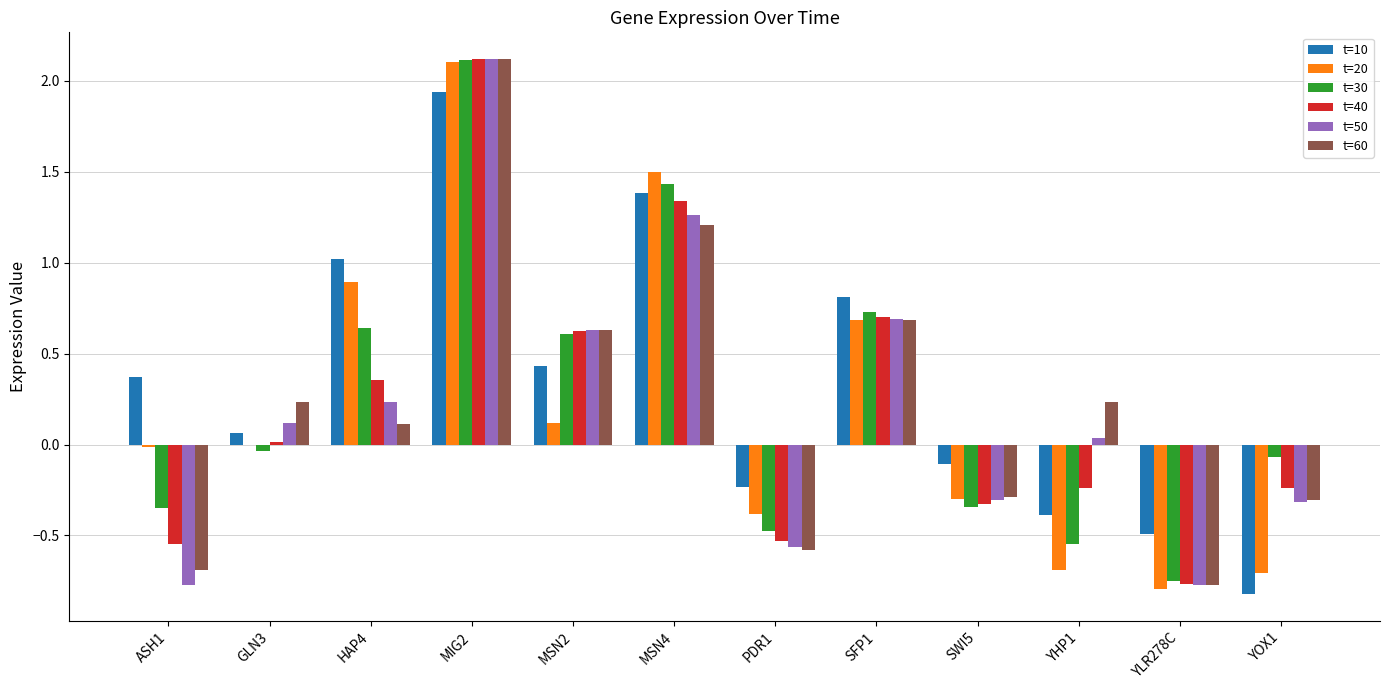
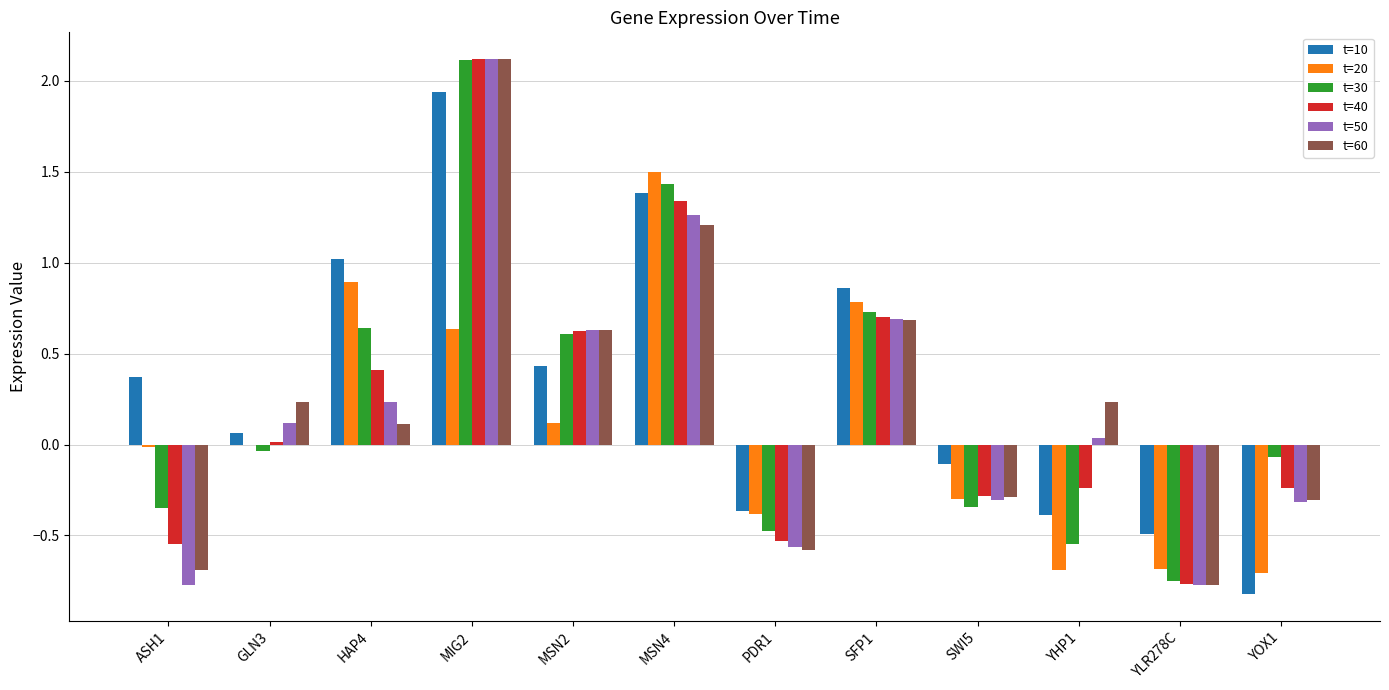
t=40, HAP4: 0.35 -> 0.41
t=20, MIG2: 2.11 -> 0.64
t=10, PDR1: -0.24 -> -0.37
t=10, SFP1: 0.81 -> 0.86
t=20, SFP1: 0.69 -> 0.78
t=40, SWI5: -0.33 -> -0.28
t=20, YLR278C: -0.79 -> -0.69
